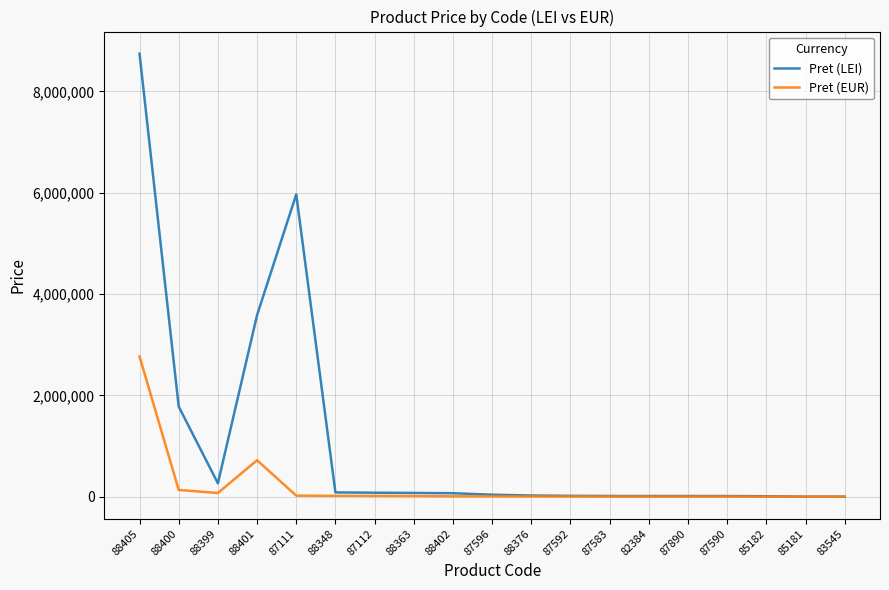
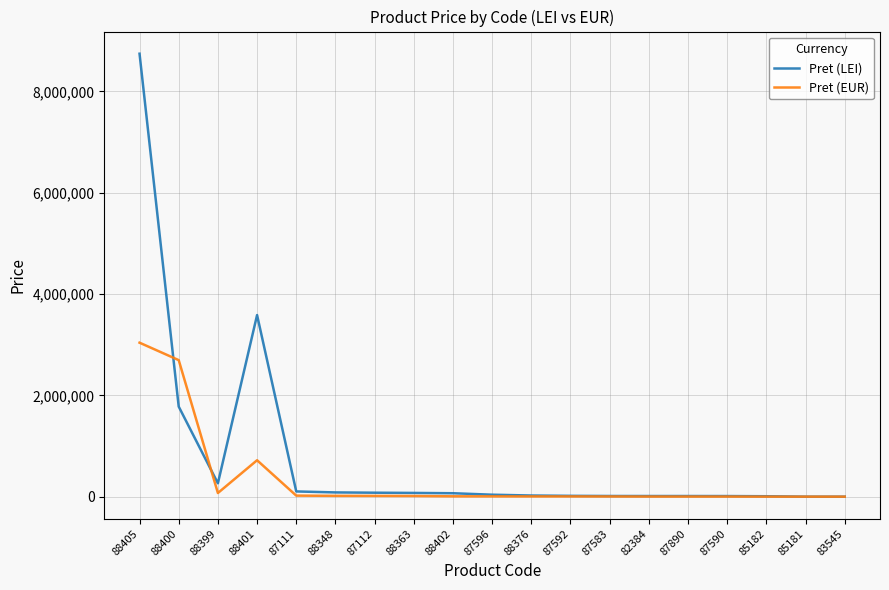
Pret (EUR), 88405: 2,800,000 -> 3,000,000
Pret (EUR), 88400: 100,000 -> 2,700,000
Pret (LEI), 87111: 6,000,000 -> 100,000
